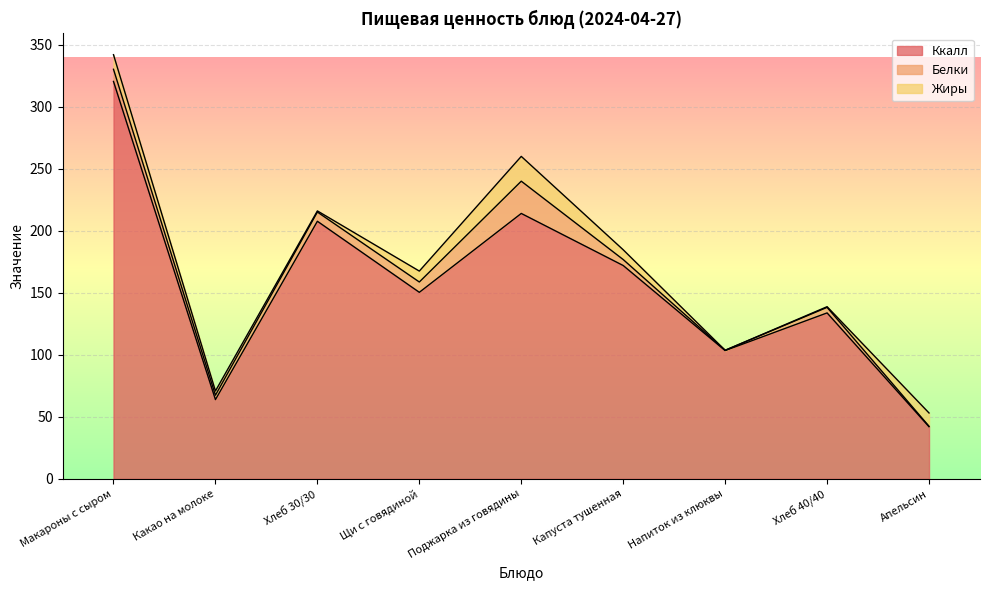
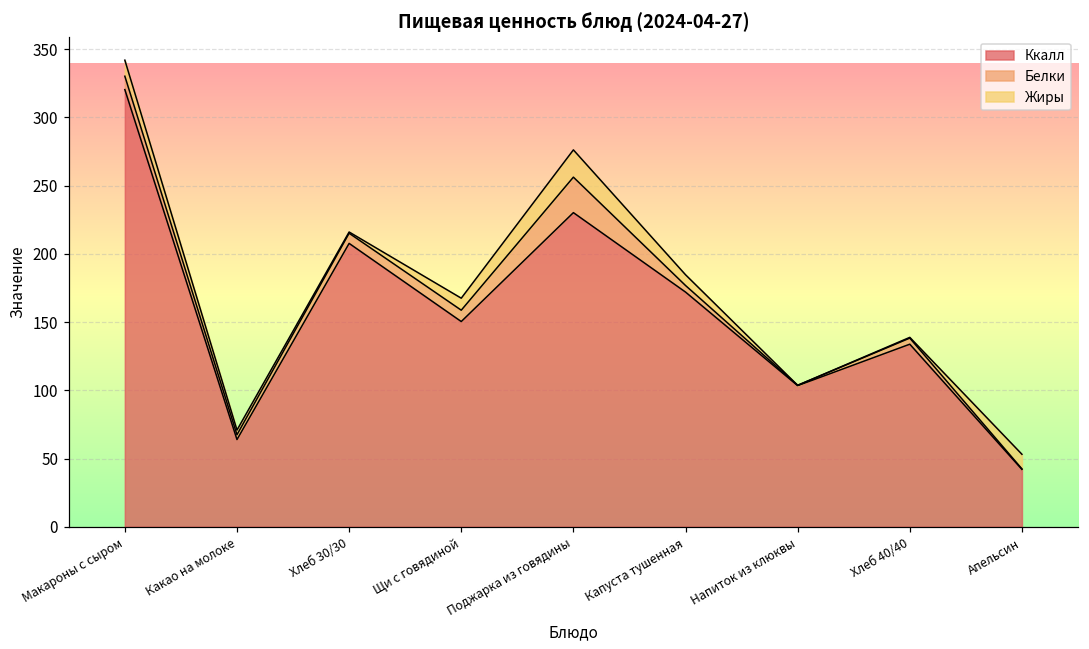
Ккалл, Поджарка из говядины: 214 -> 230
